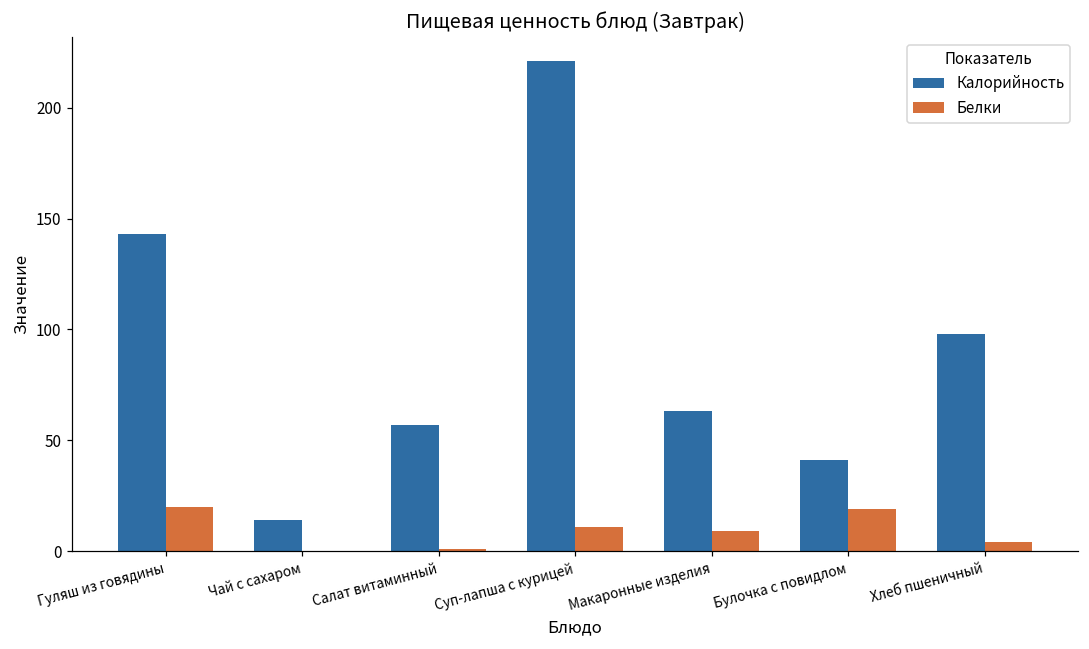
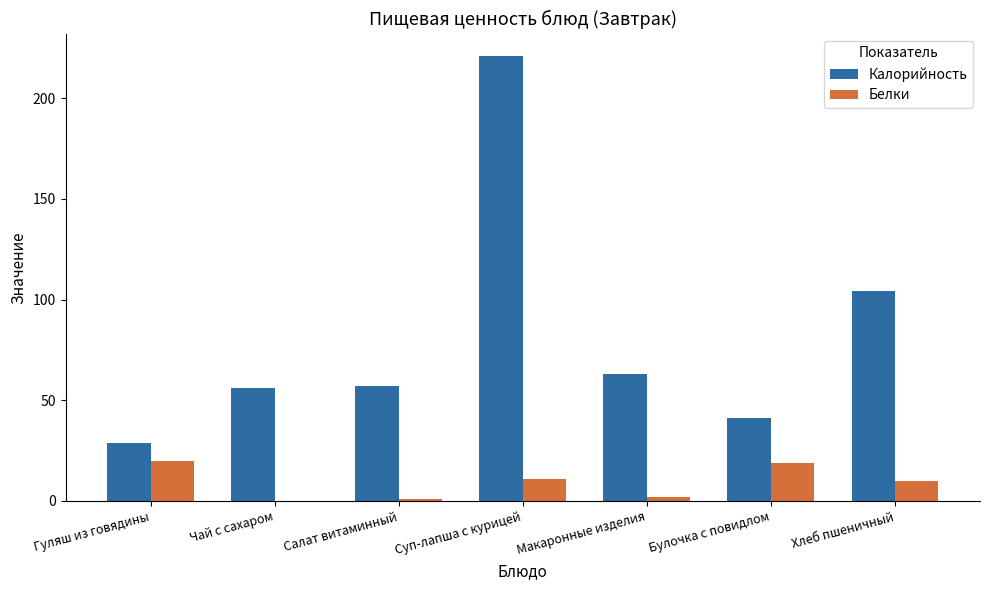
Калорийность, Гуляш из говядины: 143 -> 29
Калорийность, Чай с сахаром: 14 -> 56
Белки, Макаронные изделия: 9 -> 2
Калорийность, Хлеб пшеничный: 98 -> 104
Белки, Хлеб пшеничный: 4 -> 10
